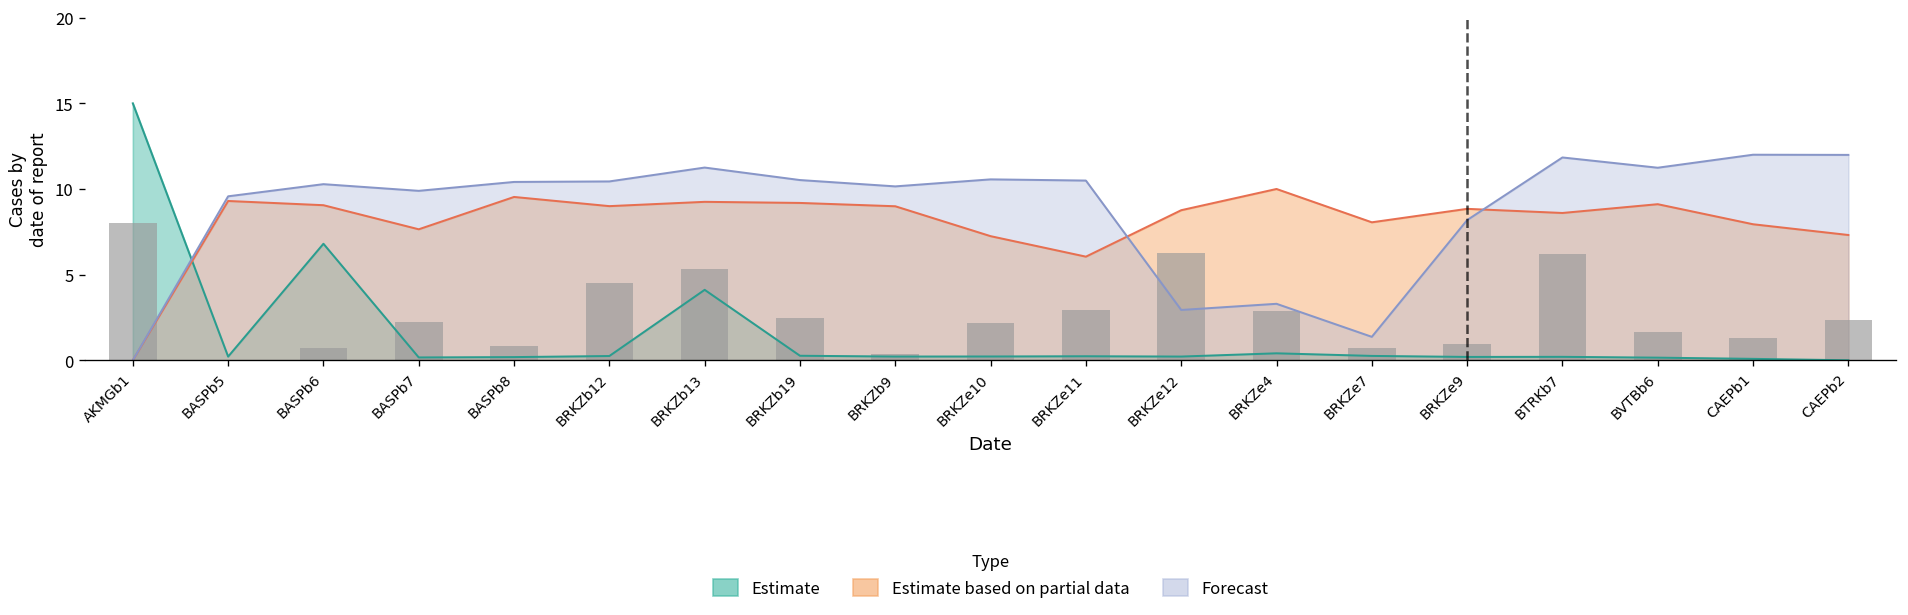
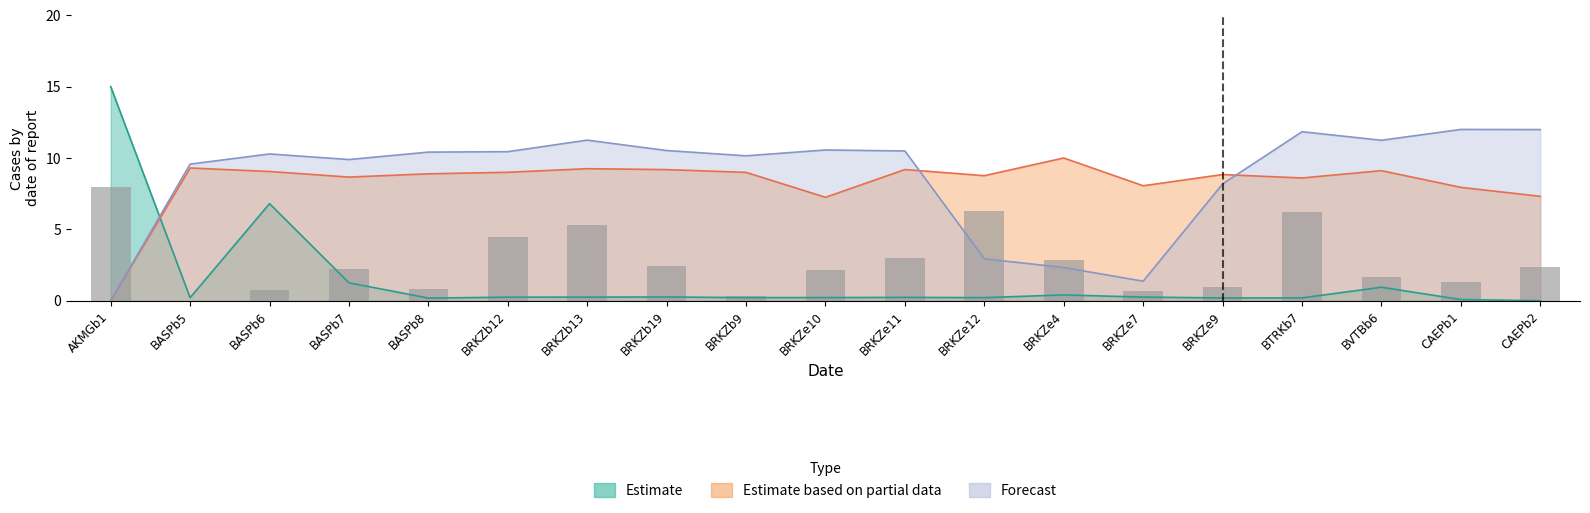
Estimate, BASPb7: 0.2 -> 1.3
Estimate based on partial data, BASPb7: 7.6 -> 8.7
Estimate based on partial data, BASPb8: 9.5 -> 8.9
Estimate, BRKZb13: 4.1 -> 0.3
Estimate based on partial data, BRKZe11: 6.0 -> 9.2
Forecast, BRKZe4: 3.3 -> 2.3
Estimate, BVTBb6: 0.2 -> 0.9
